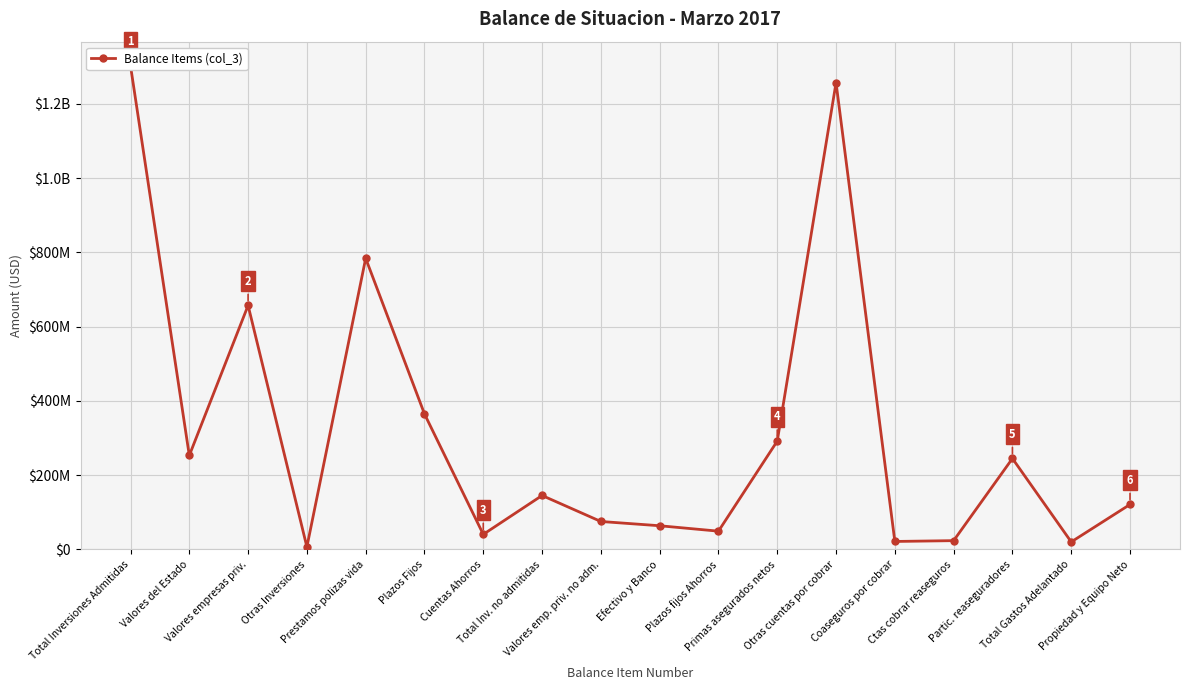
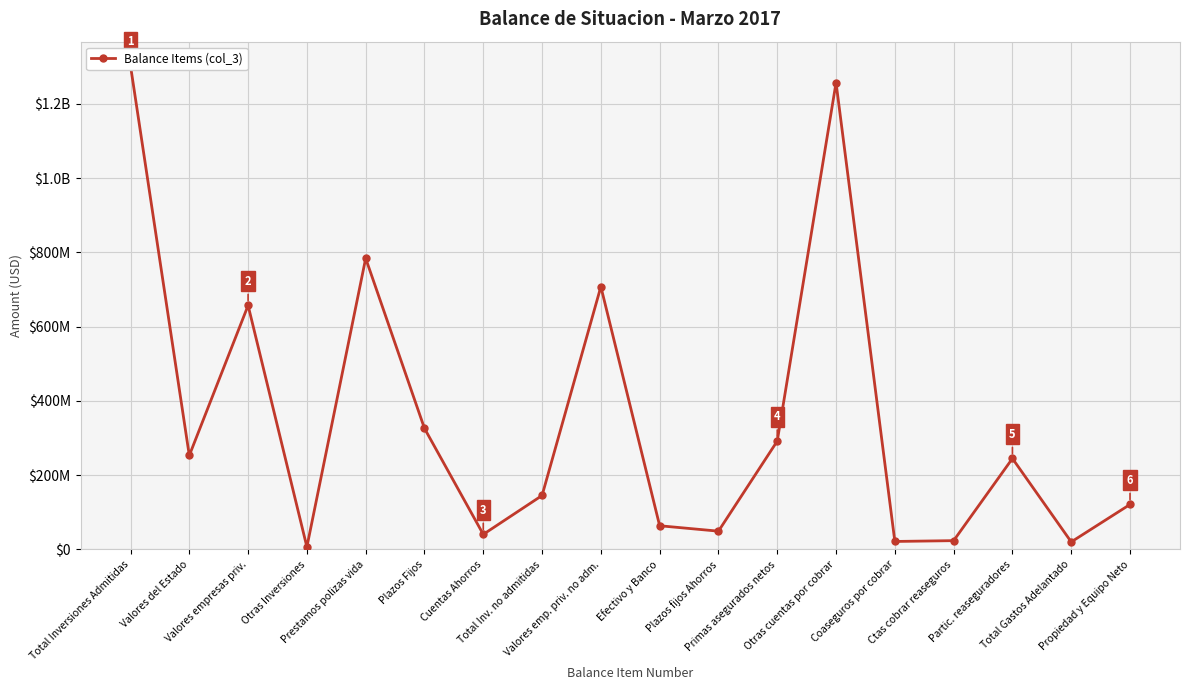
Plazos Fijos: $360000000 -> $330000000
Valores emp. priv. no adm.: $80000000 -> $710000000
